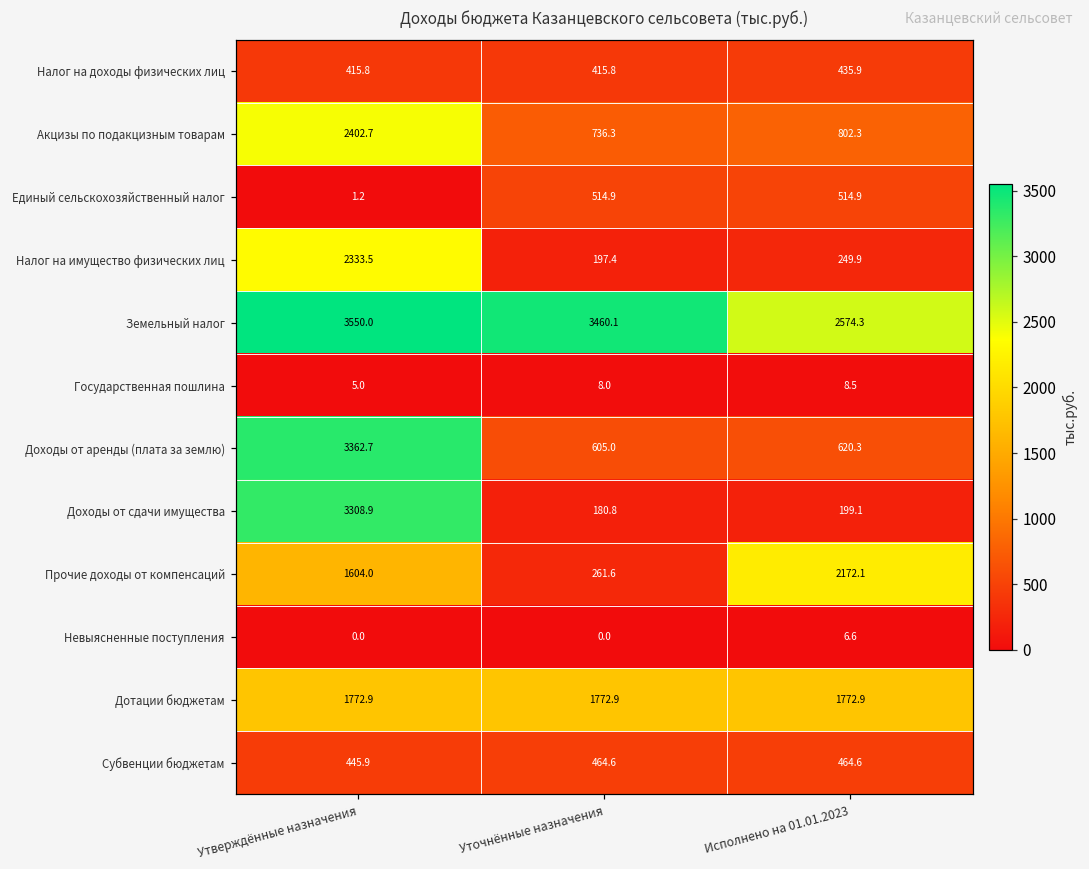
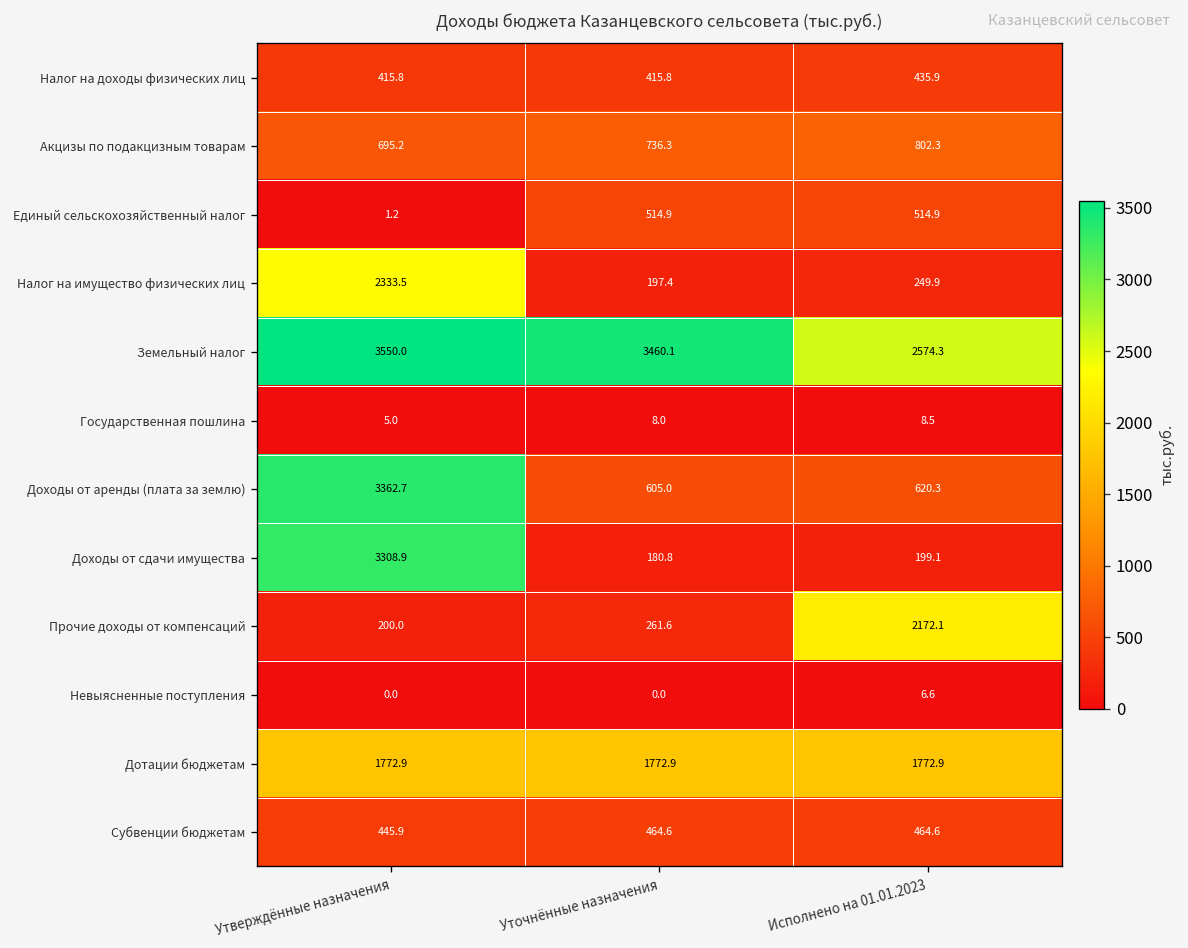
Акцизы по подакцизным товарам, Утверждённые назначения: 2402.7 -> 695.2
Прочие доходы от компенсаций, Утверждённые назначения: 1604.0 -> 200.0
